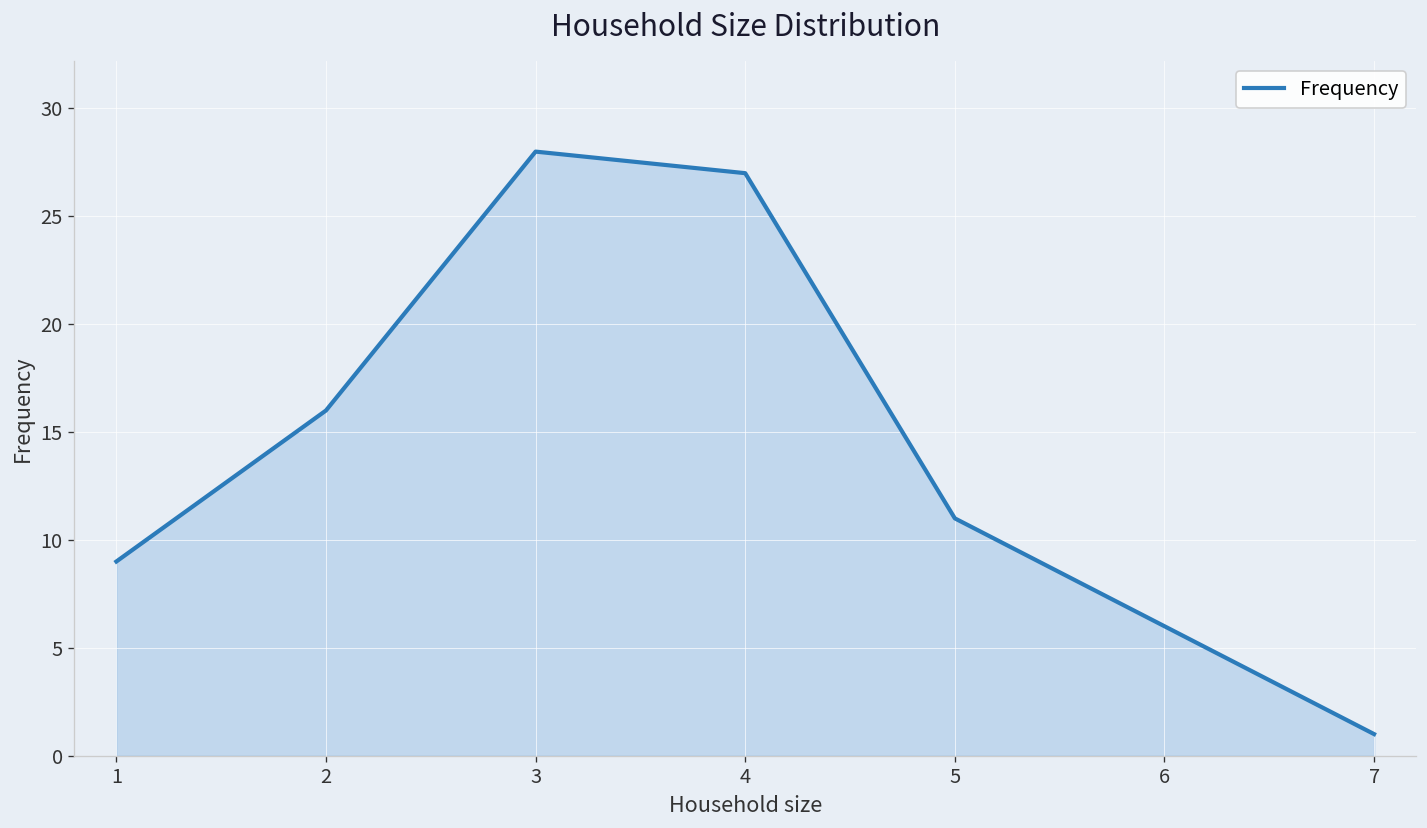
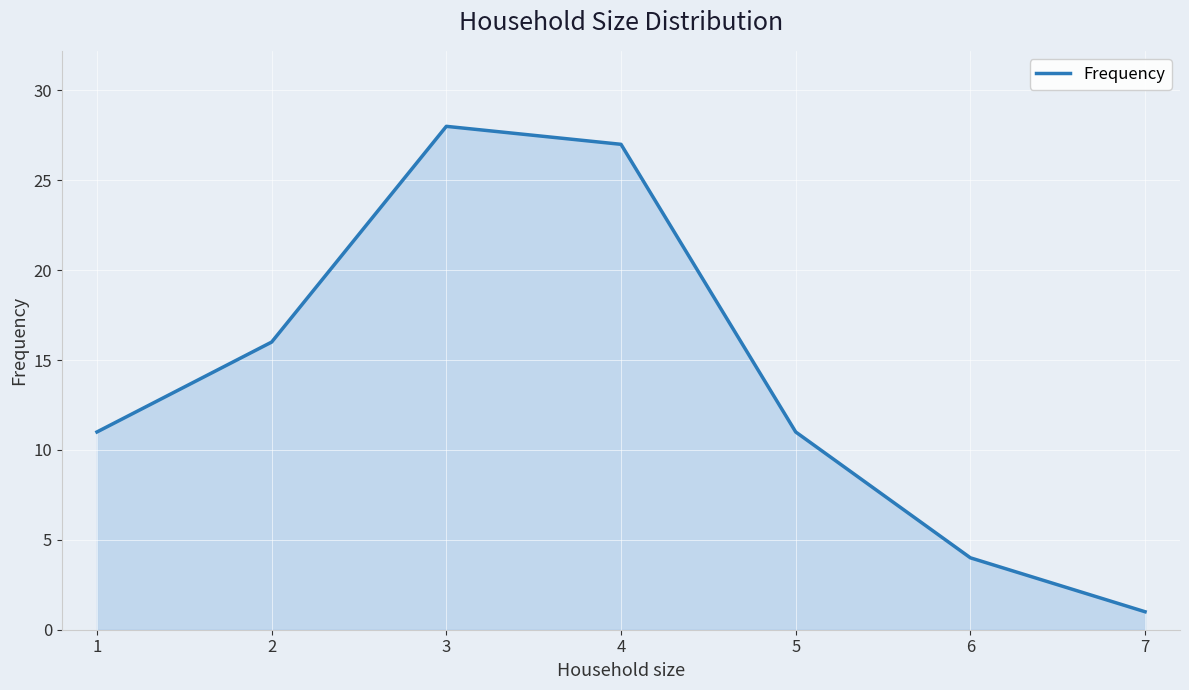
1: 9 -> 11
6: 6 -> 4
